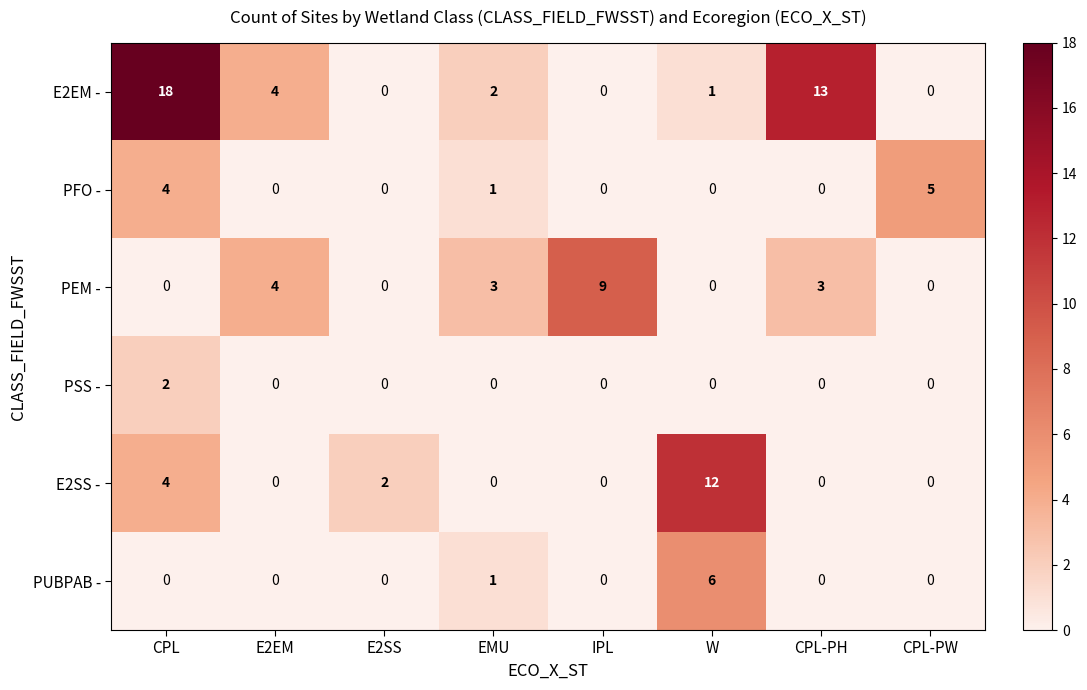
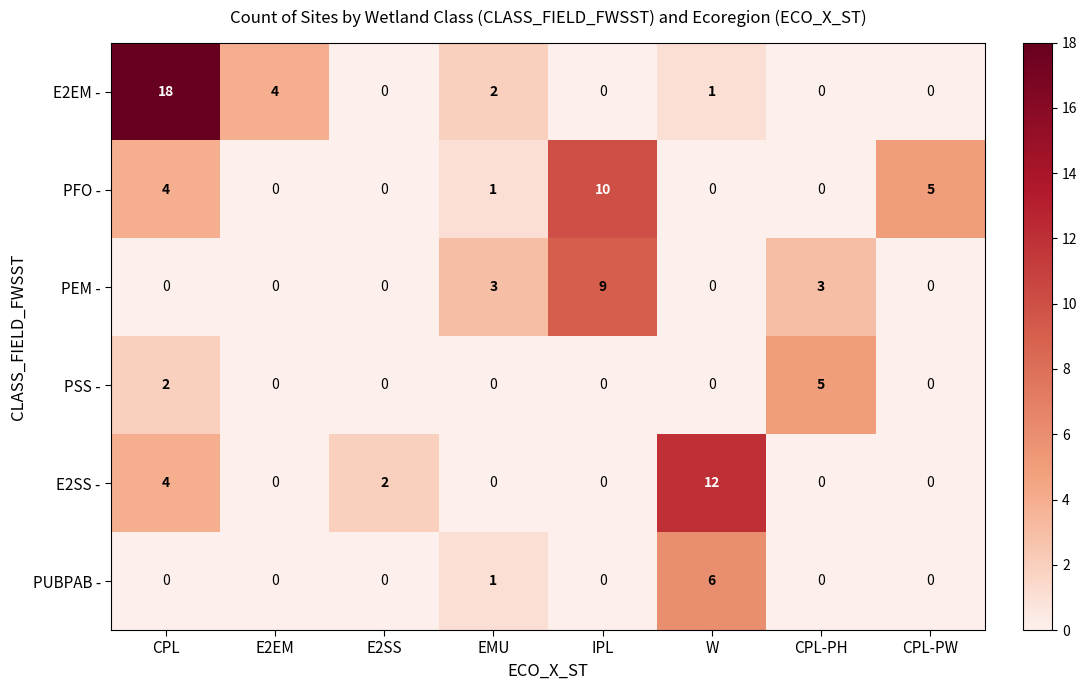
E2EM -, CPL-PH: 13 -> 0
PFO -, IPL: 0 -> 10
PEM -, E2EM: 4 -> 0
PSS -, CPL-PH: 0 -> 5
